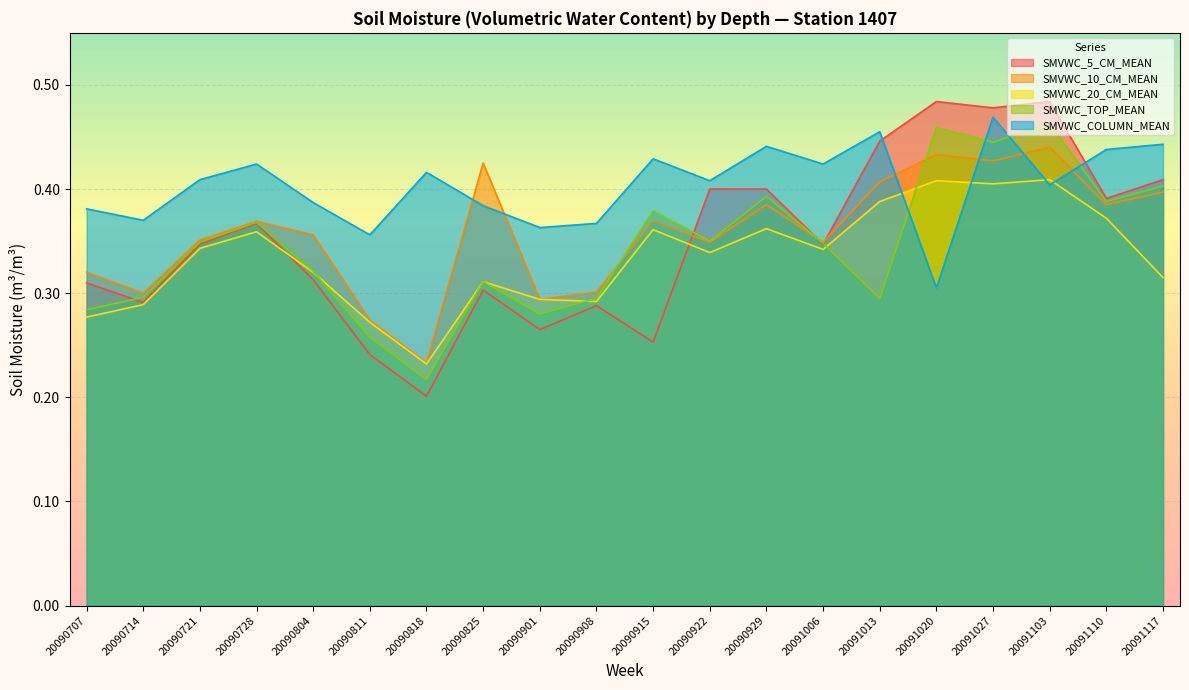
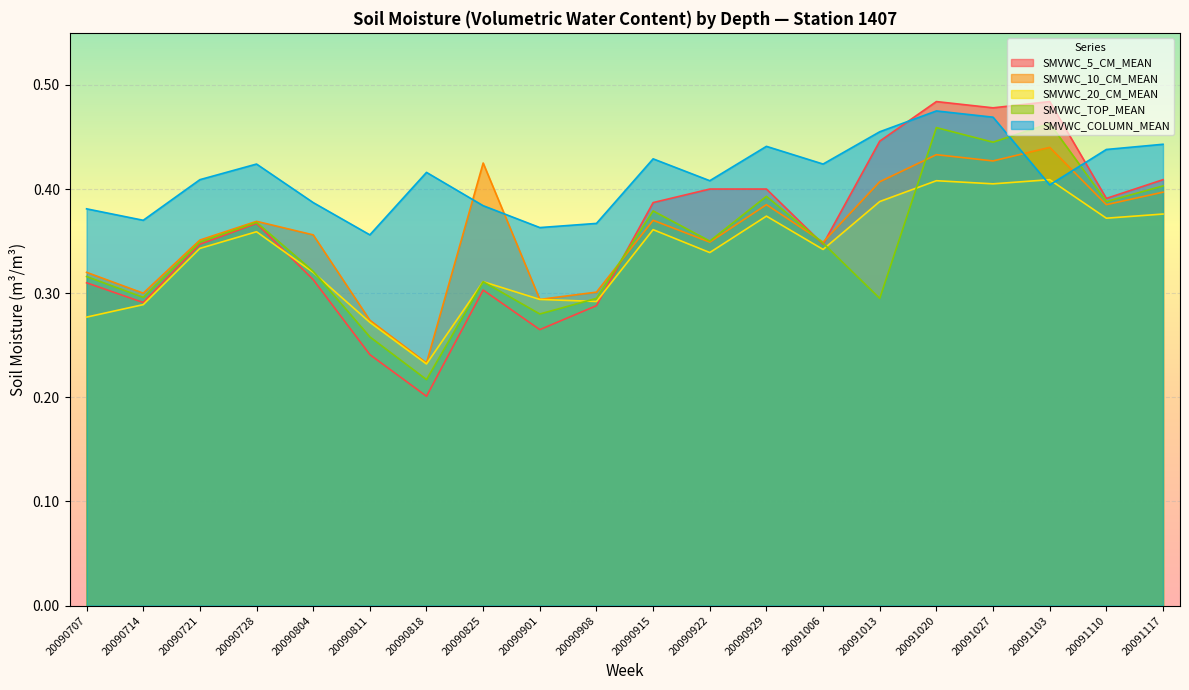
SMVWC_TOP_MEAN, 20090707: 0.284 -> 0.316
SMVWC_5_CM_MEAN, 20090915: 0.253 -> 0.387
SMVWC_20_CM_MEAN, 20090929: 0.362 -> 0.374
SMVWC_COLUMN_MEAN, 20091020: 0.305 -> 0.475
SMVWC_20_CM_MEAN, 20091117: 0.315 -> 0.376
